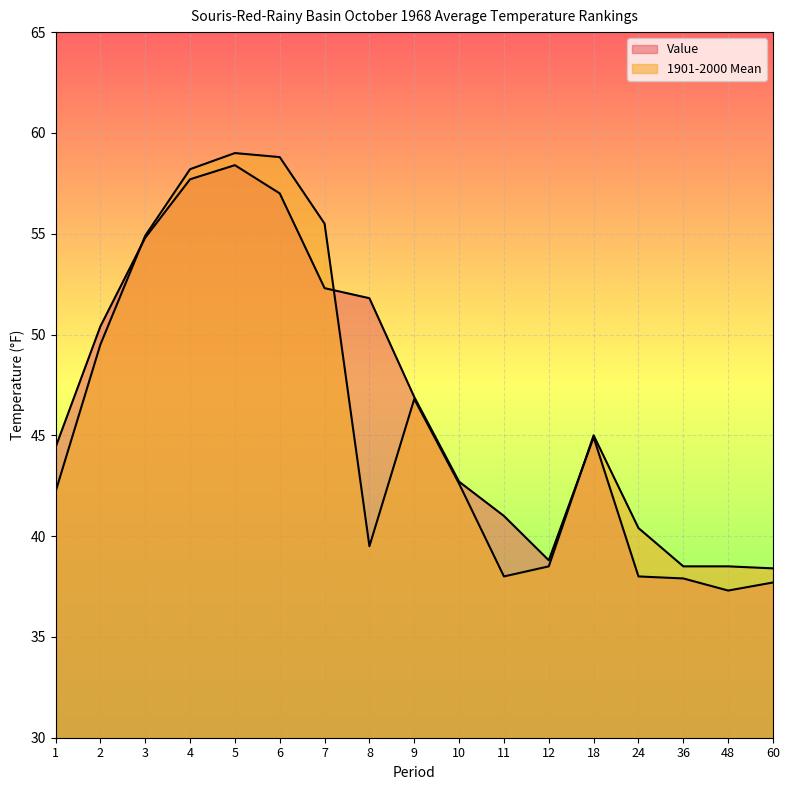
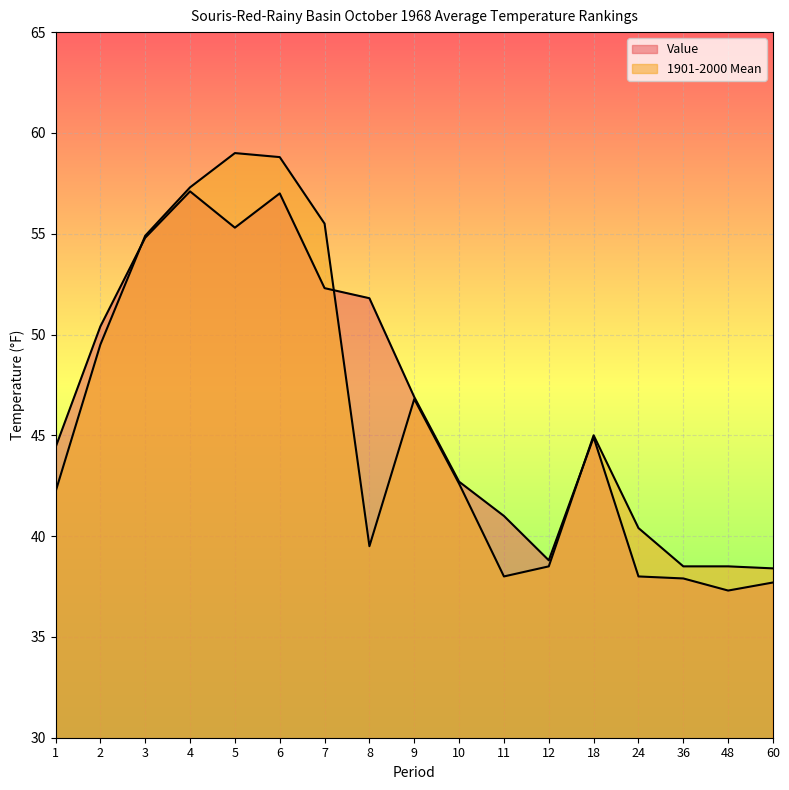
Value, 4: 57.7 -> 57.1
1901-2000 Mean, 4: 58.2 -> 57.3
Value, 5: 58.4 -> 55.3
